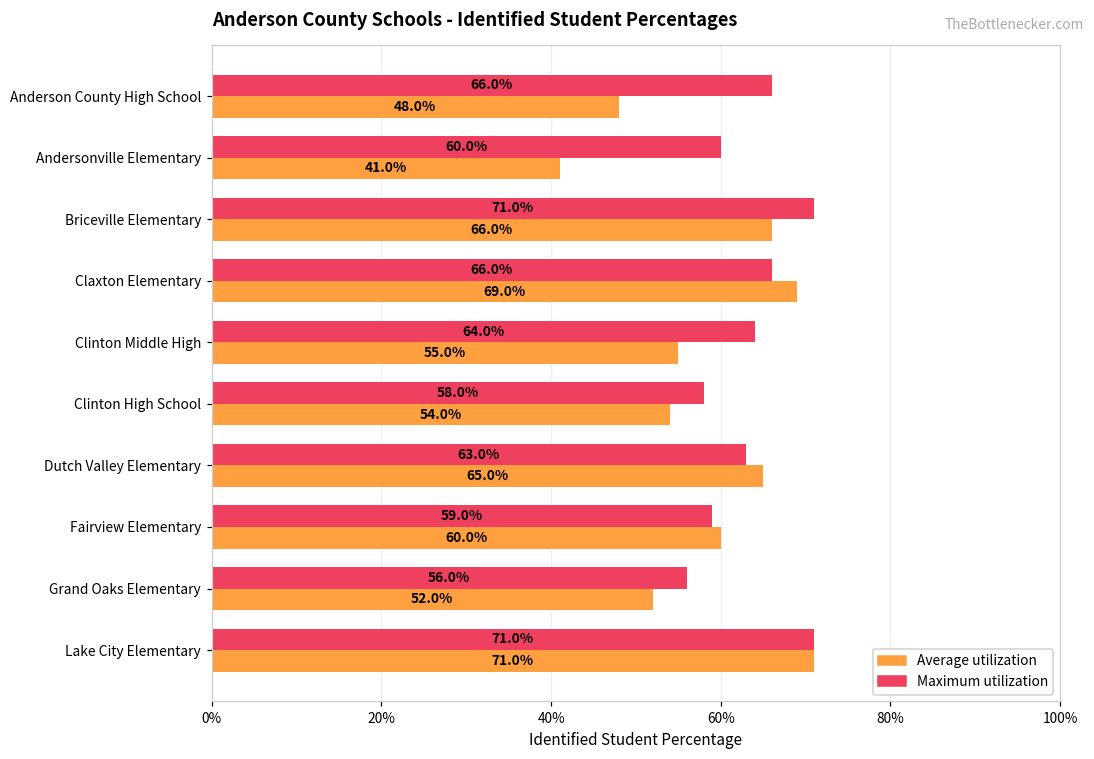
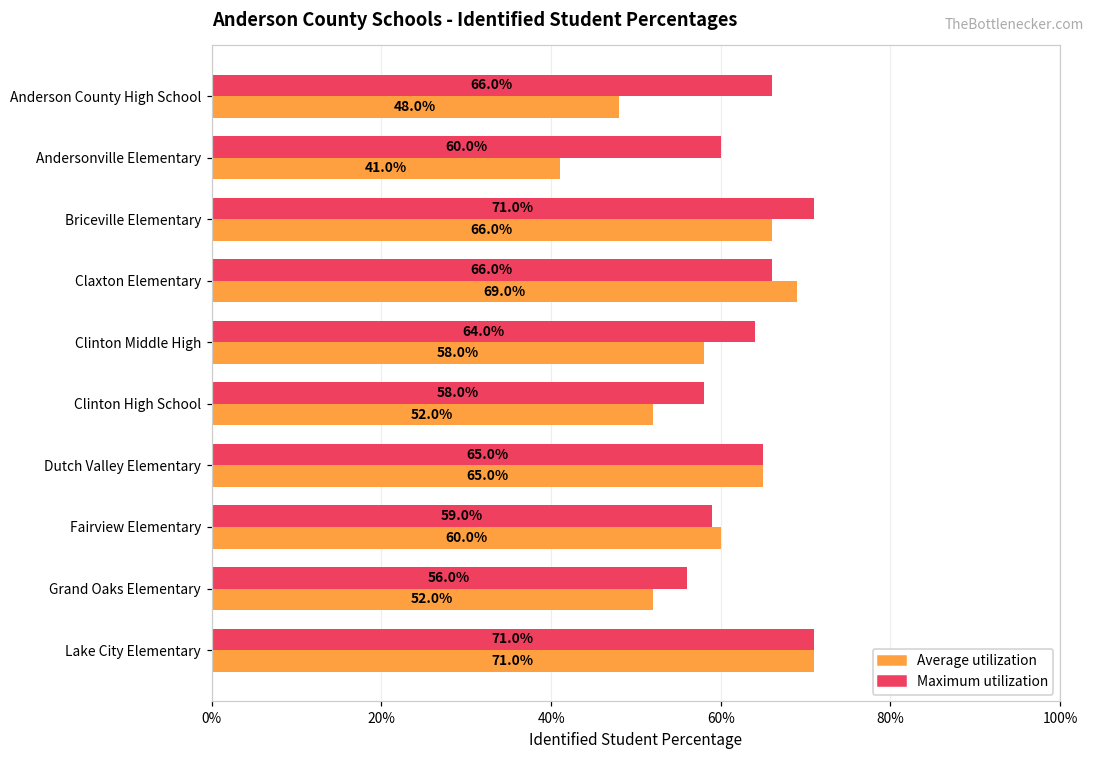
Average utilization, Clinton Middle High: 55.0% -> 58.0%
Average utilization, Clinton High School: 54.0% -> 52.0%
Maximum utilization, Dutch Valley Elementary: 63.0% -> 65.0%
